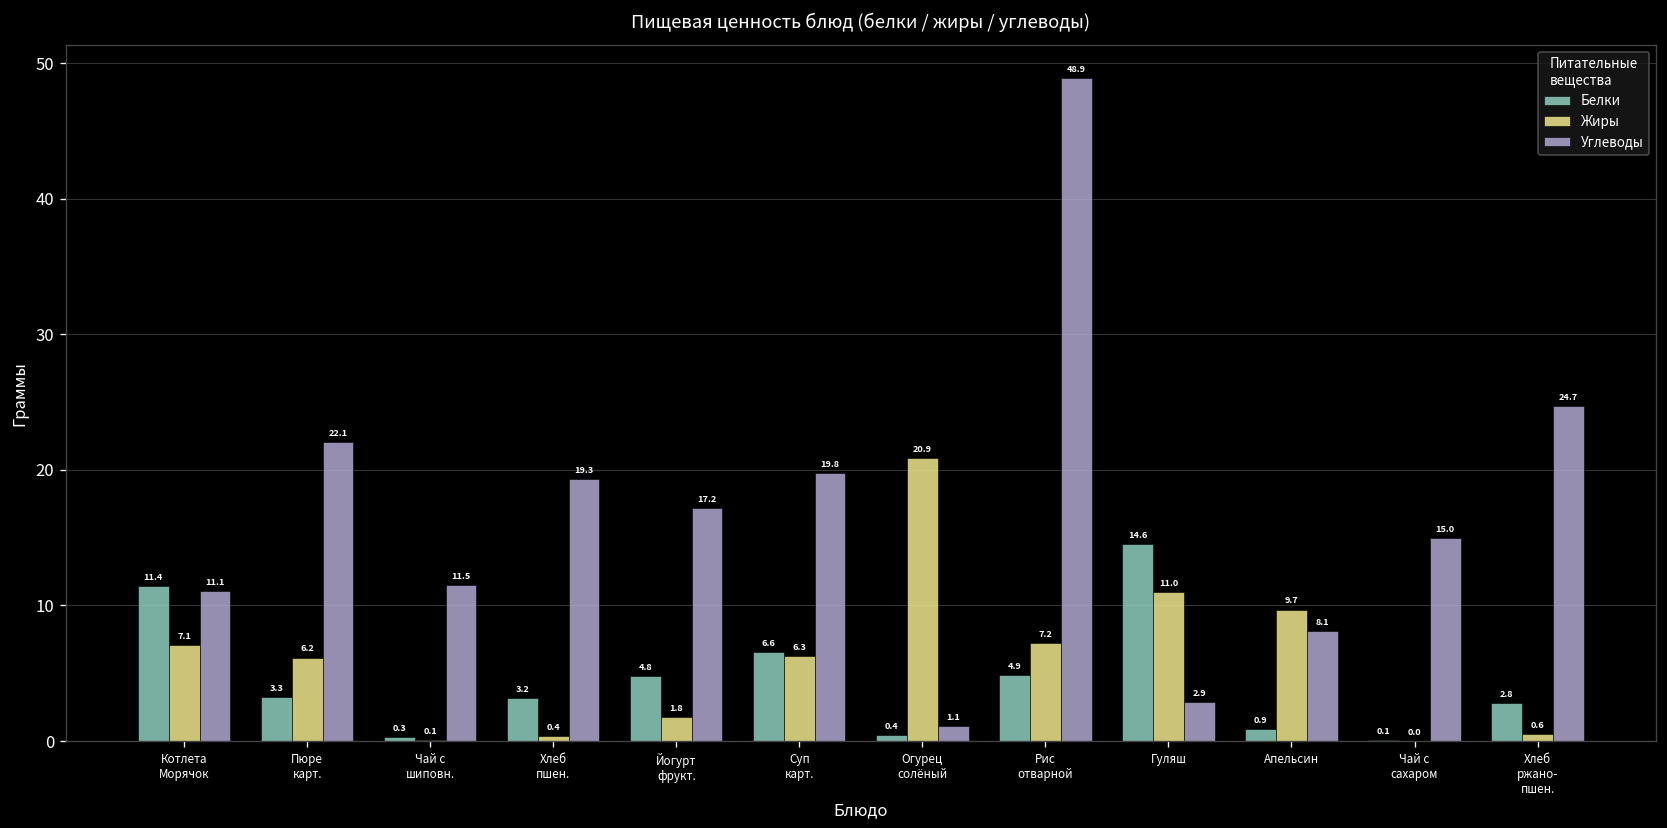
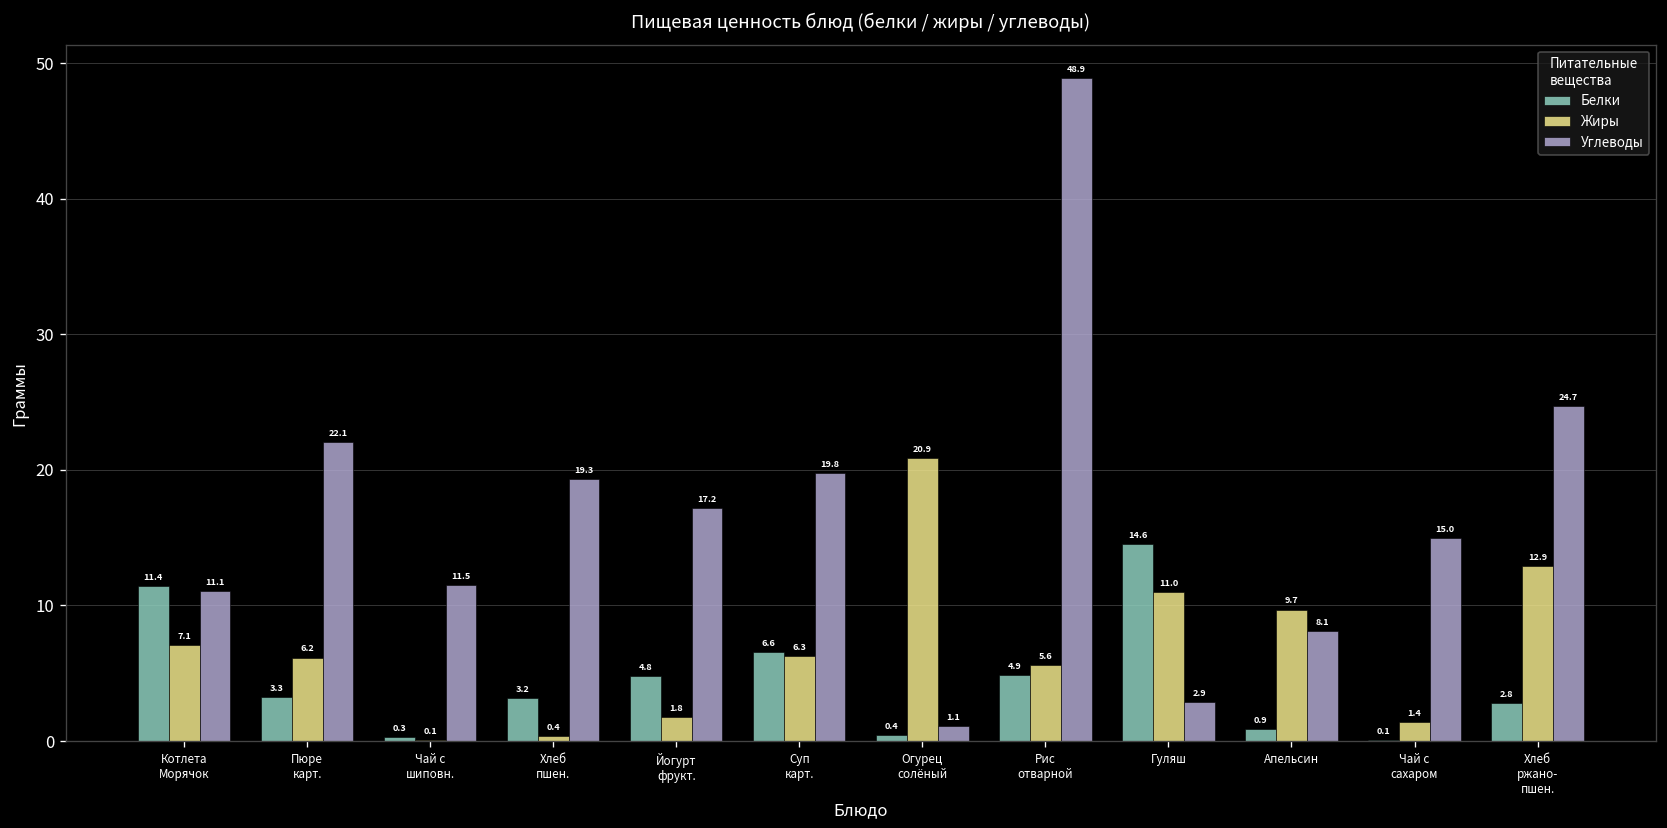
Жиры, Рис отварной: 7.2 -> 5.6
Жиры, Чай с сахаром: 0.0 -> 1.4
Жиры, Хлеб ржано- пшен.: 0.6 -> 12.9
